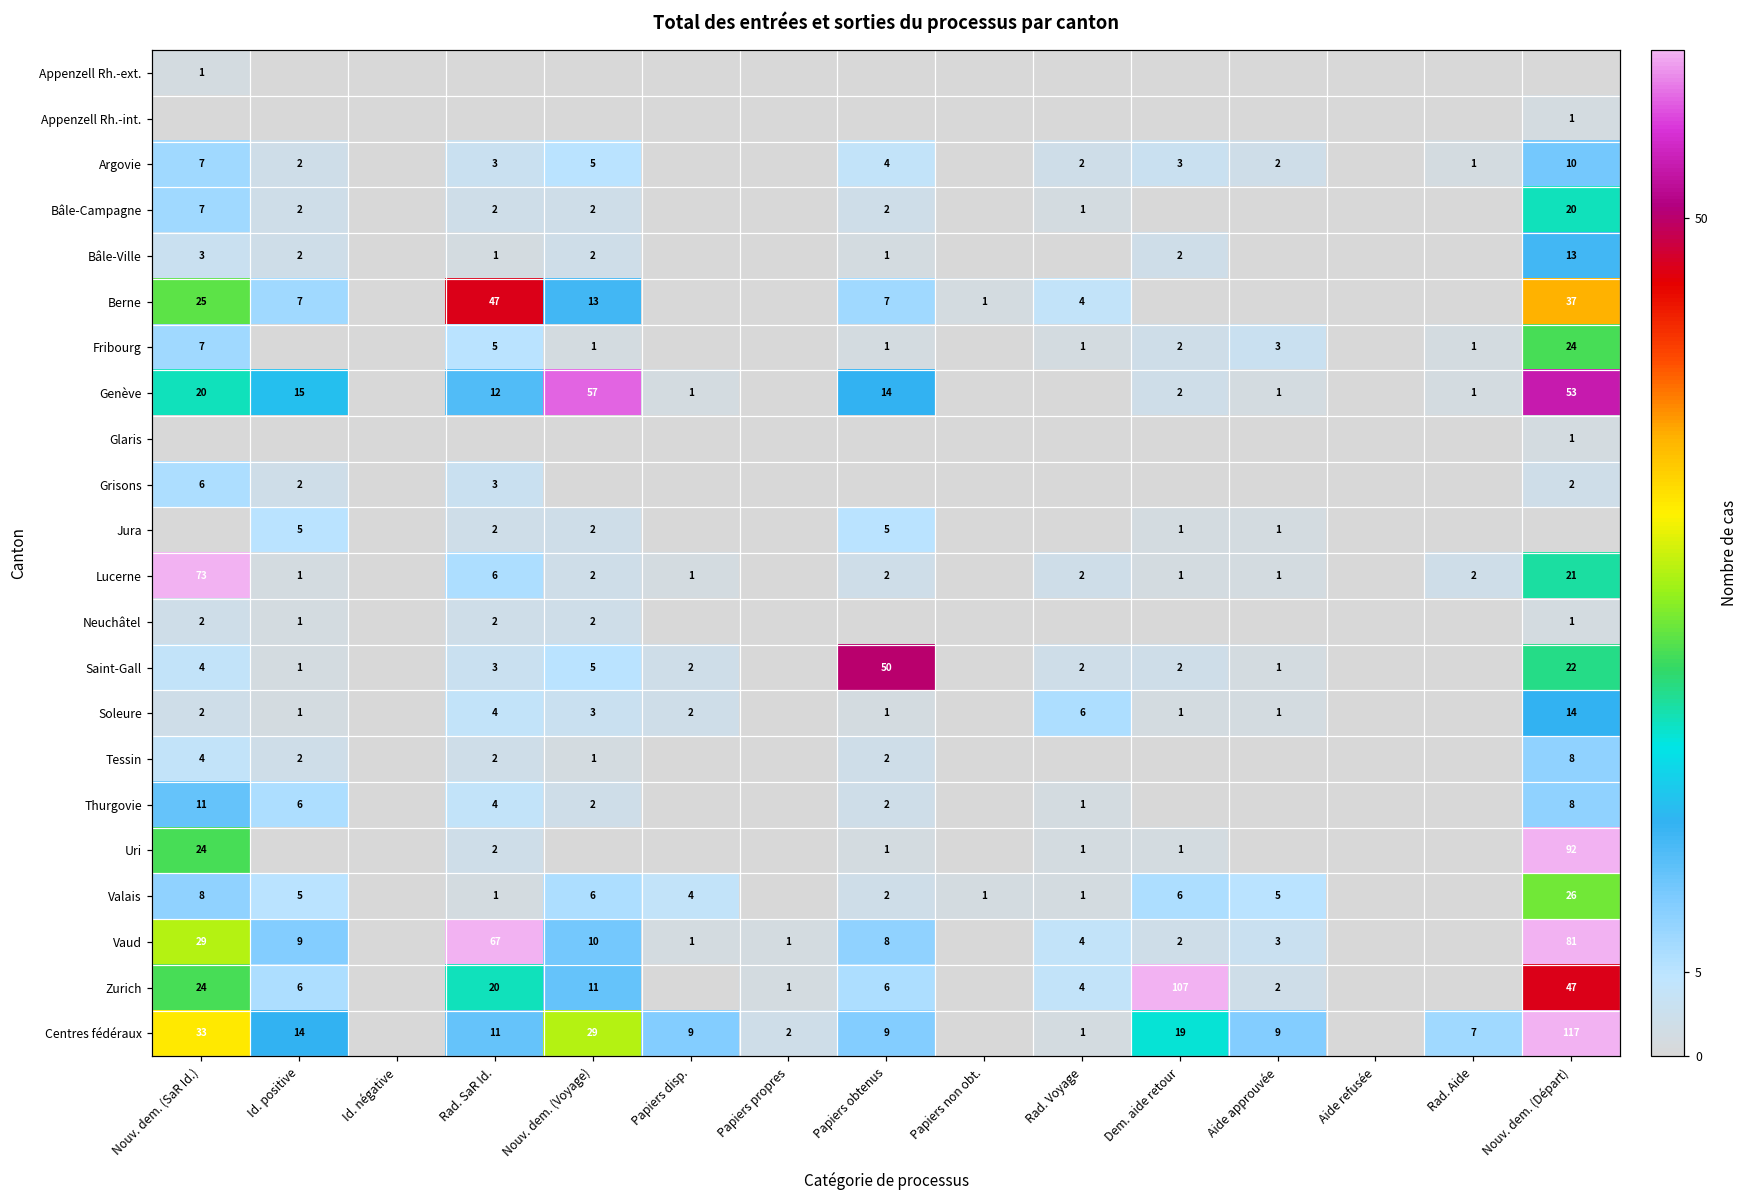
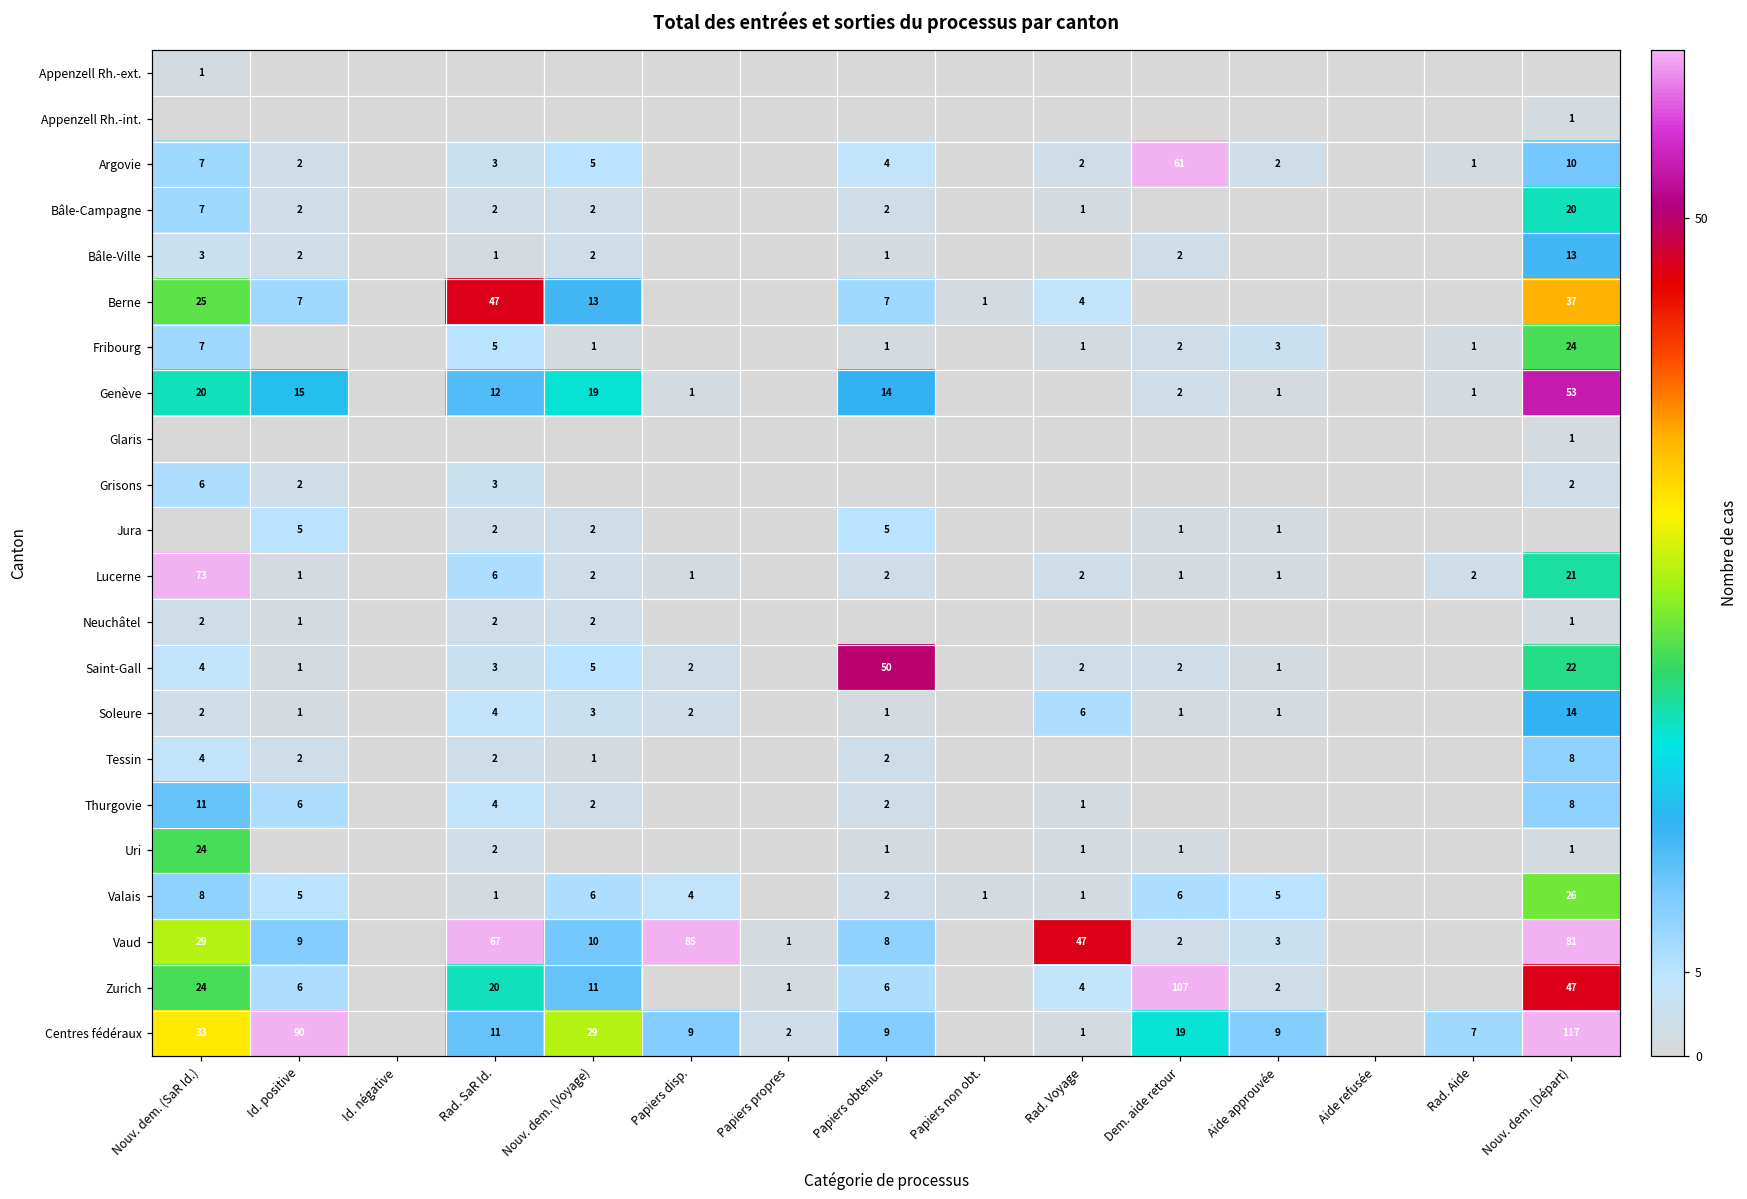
Argovie, Dem. aide retour: 3 -> 61
Genève, Nouv. dem. (Voyage): 57 -> 19
Uri, Nouv. dem. (Départ): 92 -> 1
Vaud, Papiers disp.: 1 -> 85
Vaud, Rad. Voyage: 4 -> 47
Centres fédéraux, Id. positive: 14 -> 90
